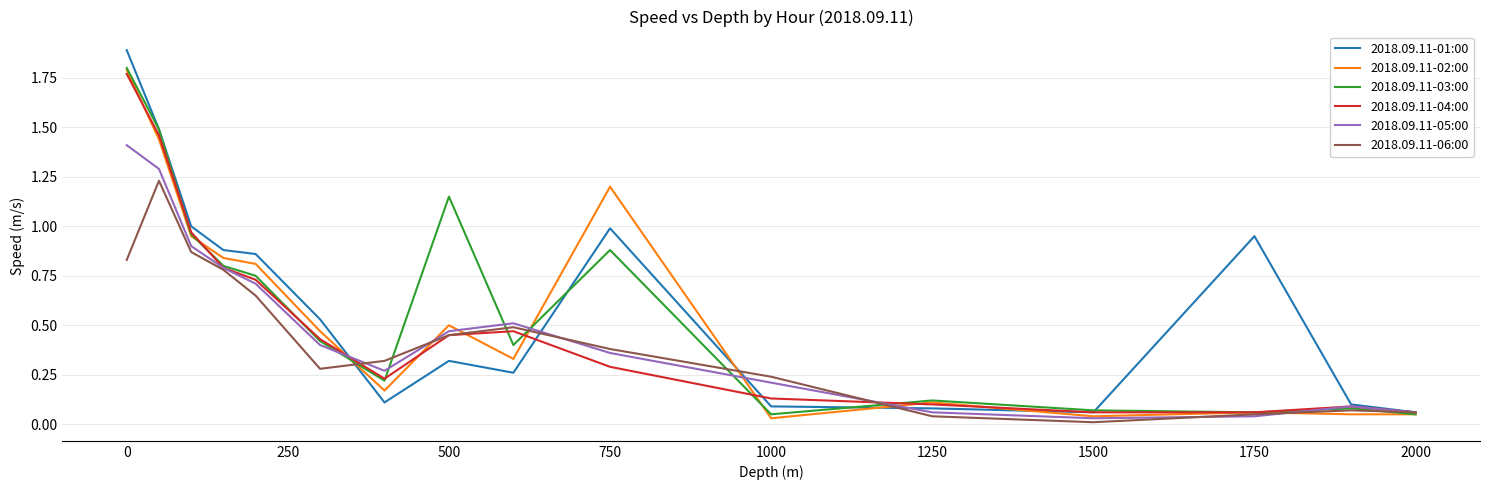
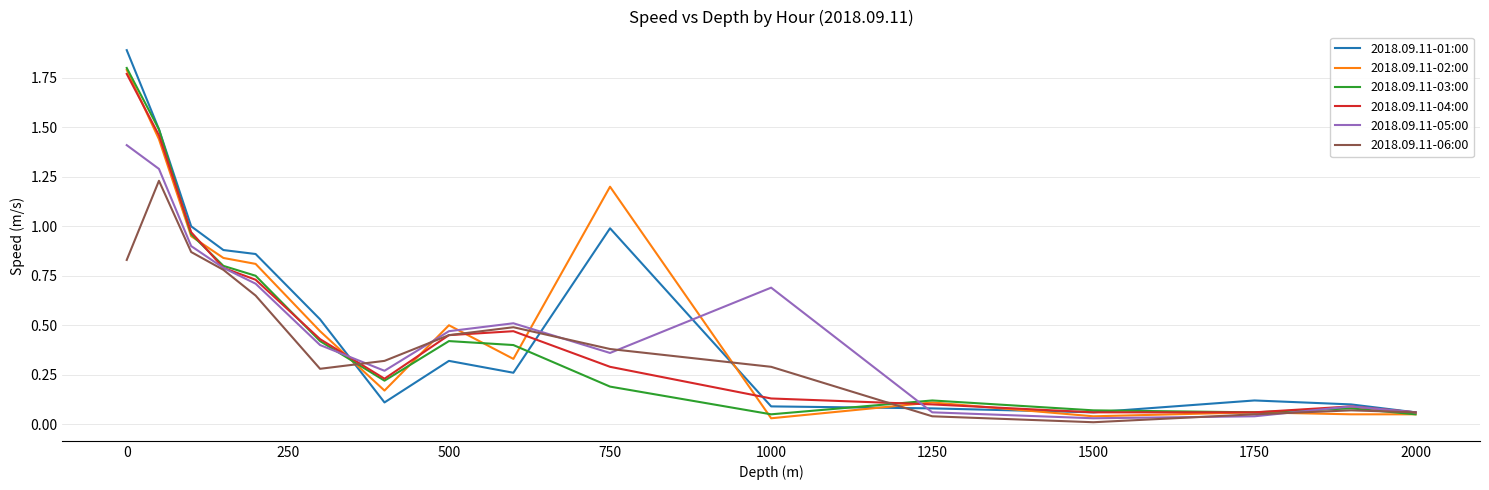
2018.09.11-03:00, 500: 1.15 -> 0.42
2018.09.11-03:00, 750: 0.88 -> 0.19
2018.09.11-05:00, 1000: 0.21 -> 0.69
2018.09.11-06:00, 1000: 0.24 -> 0.29
2018.09.11-01:00, 1750: 0.95 -> 0.12
